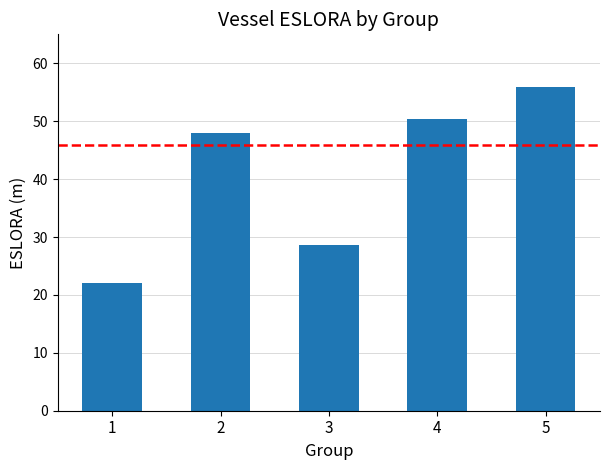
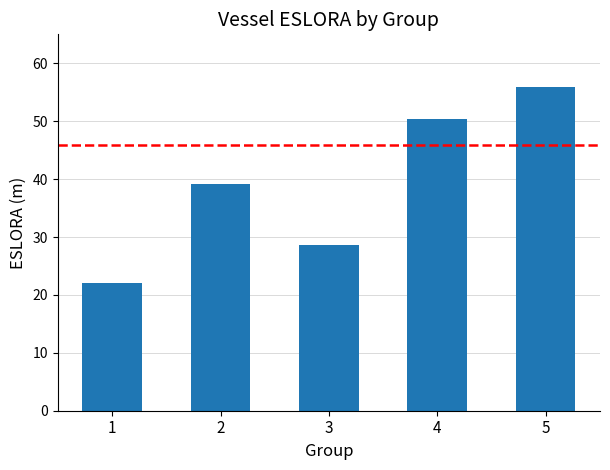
2: 48 -> 39
